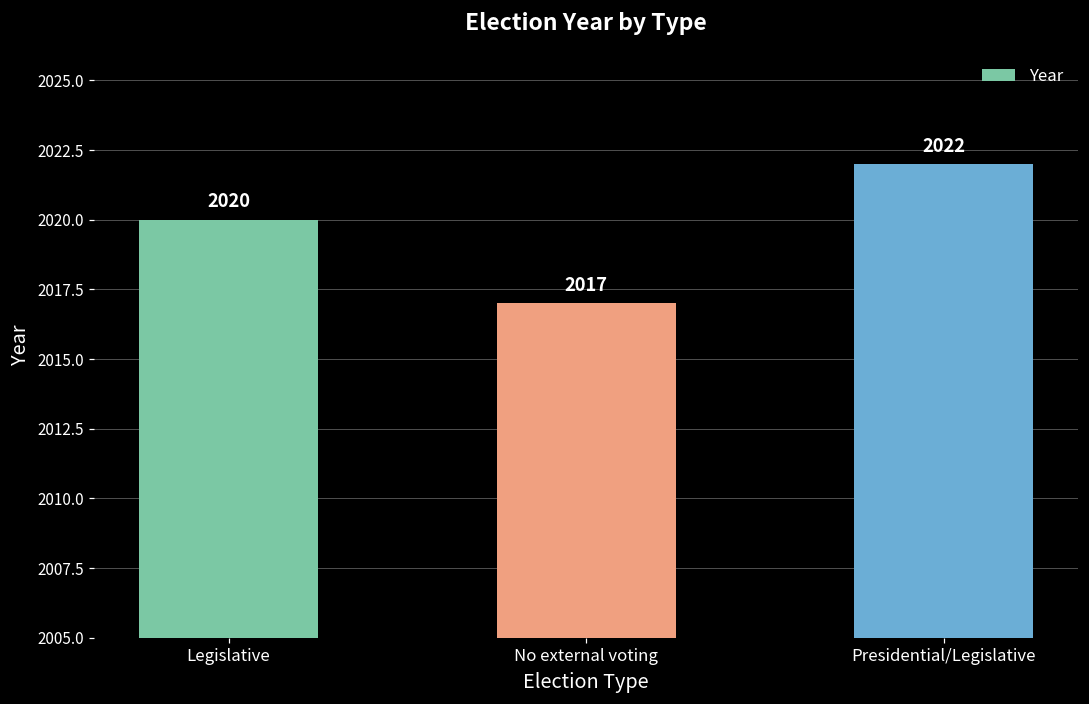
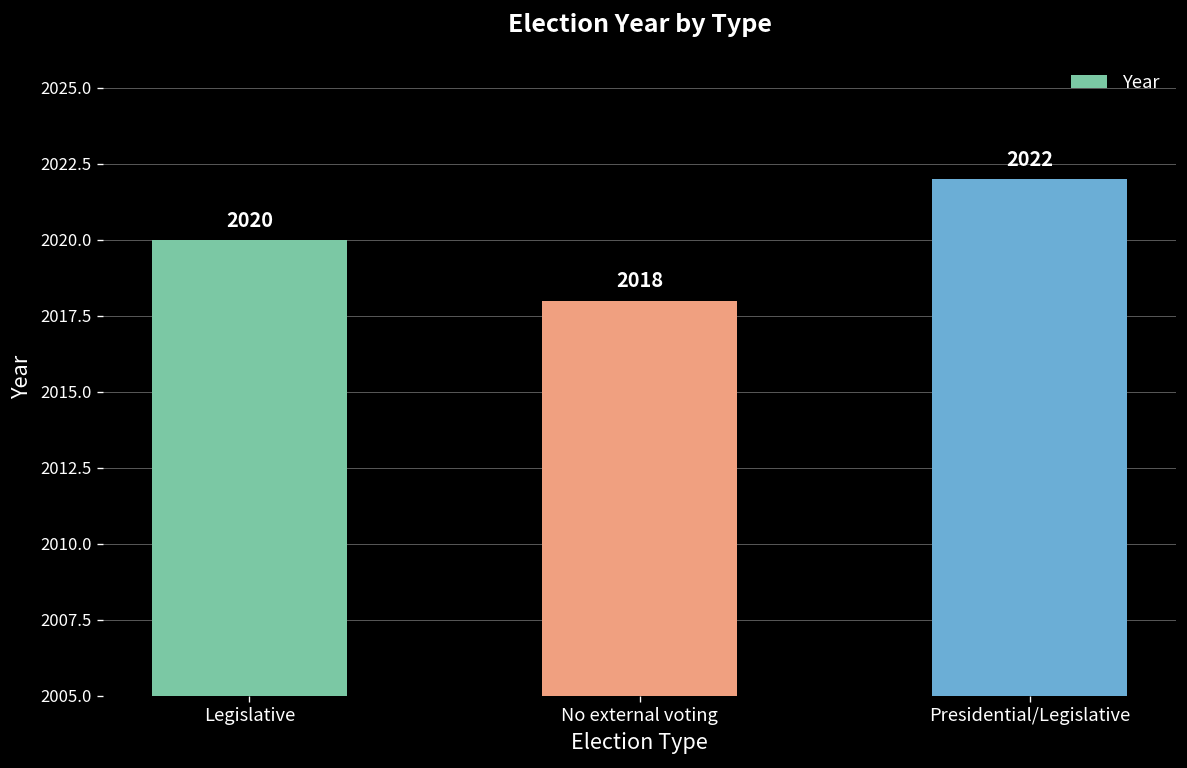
No external voting: 2017 -> 2018
